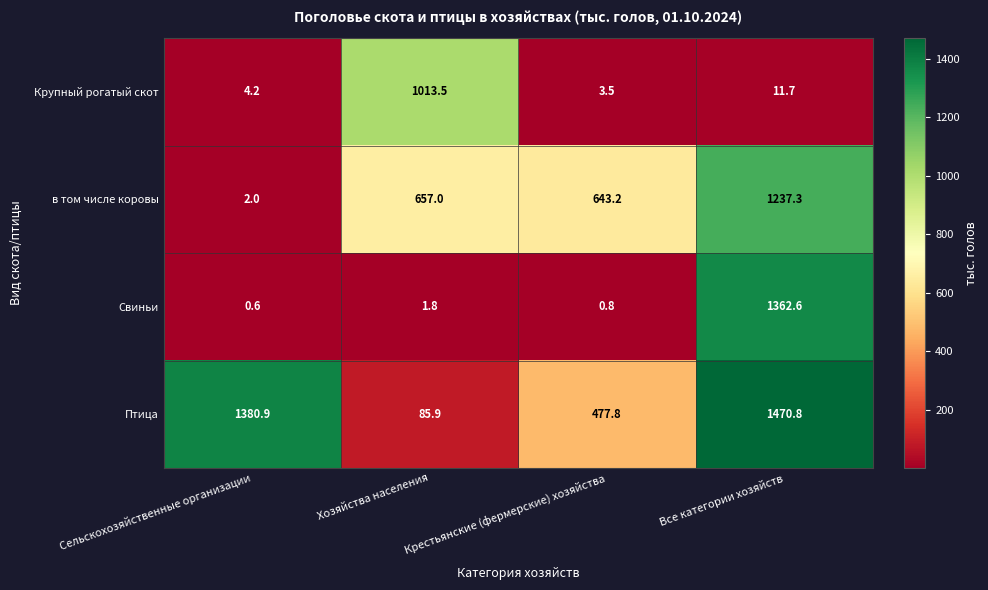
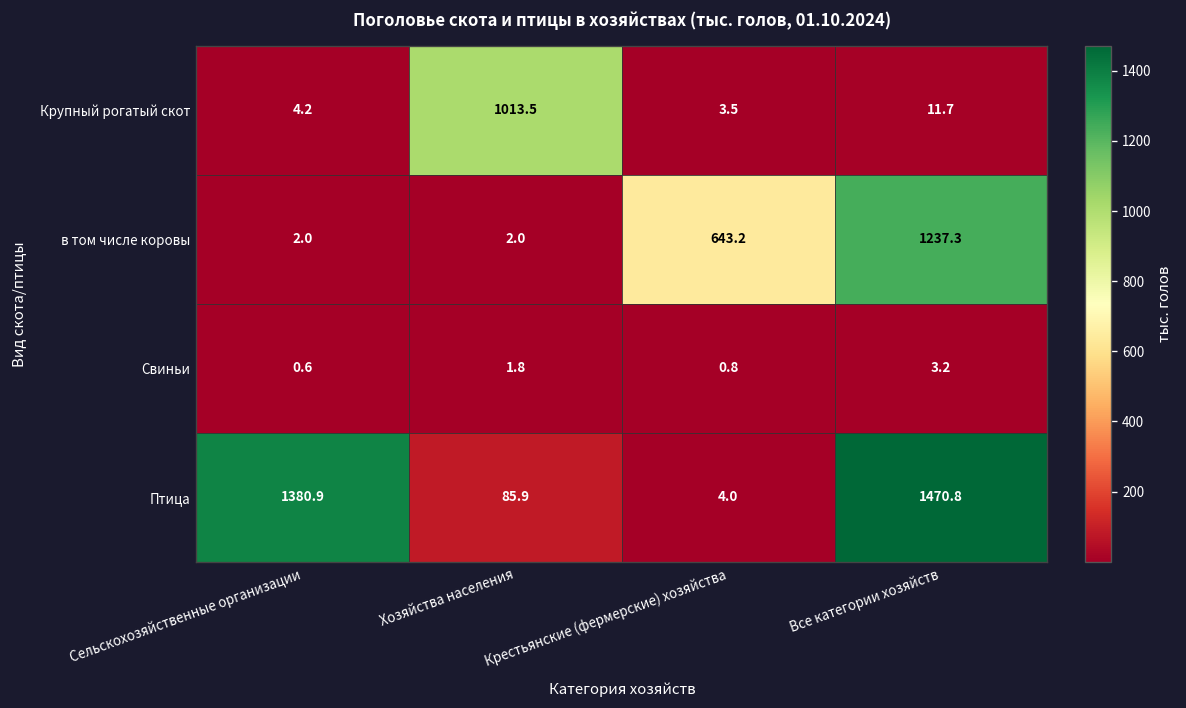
в том числе коровы, Хозяйства населения: 657.0 -> 2.0
Свиньи, Все категории хозяйств: 1362.6 -> 3.2
Птица, Крестьянские (фермерские) хозяйства: 477.8 -> 4.0
